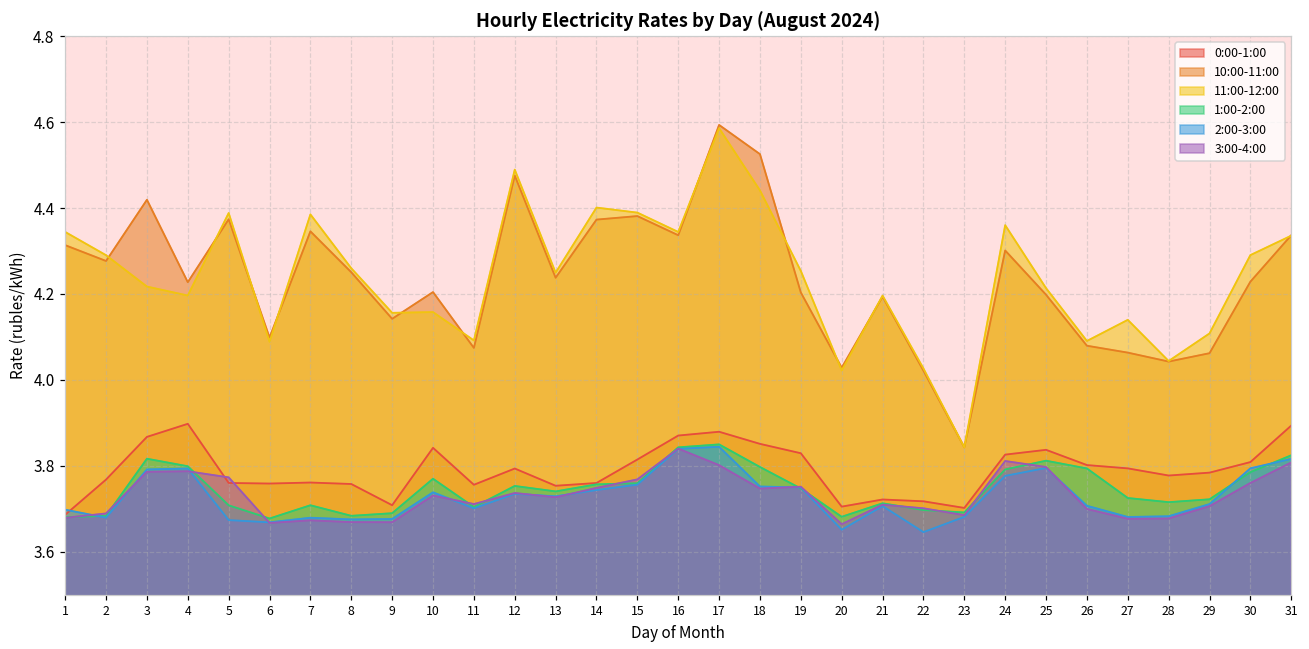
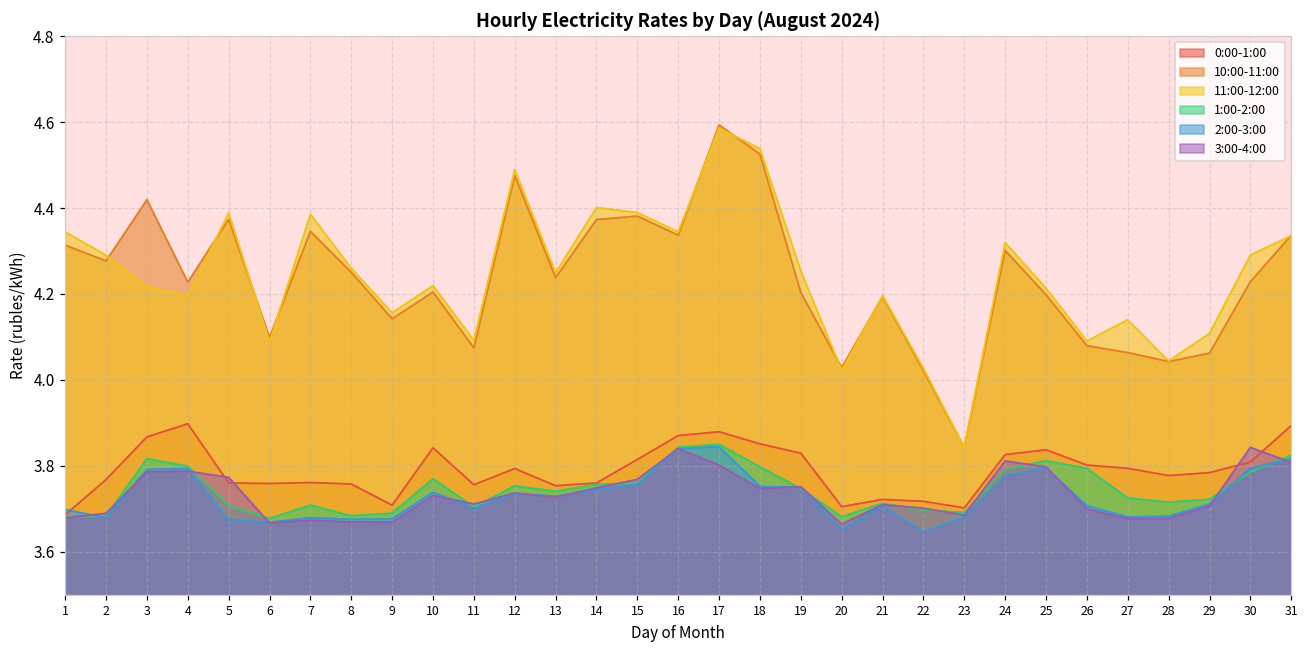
11:00-12:00, 10: 4.16 -> 4.22
11:00-12:00, 18: 4.44 -> 4.54
11:00-12:00, 24: 4.36 -> 4.32
3:00-4:00, 30: 3.76 -> 3.84
